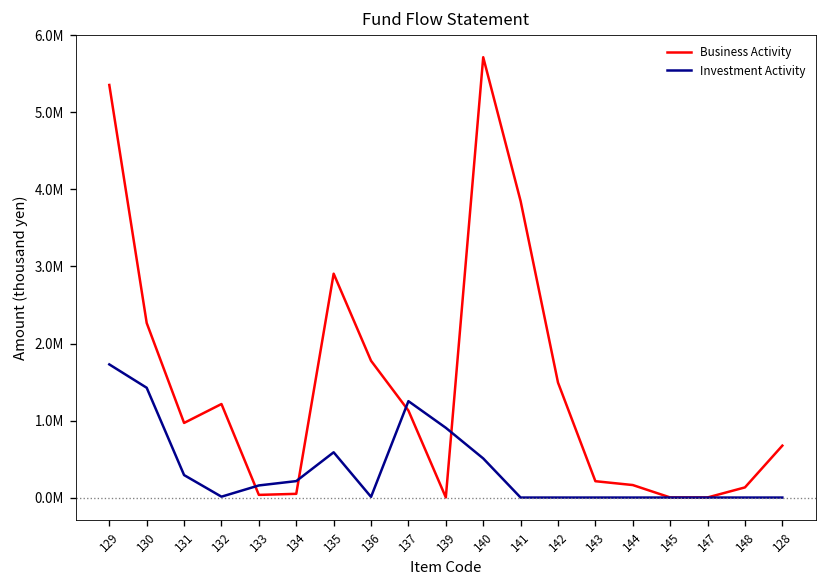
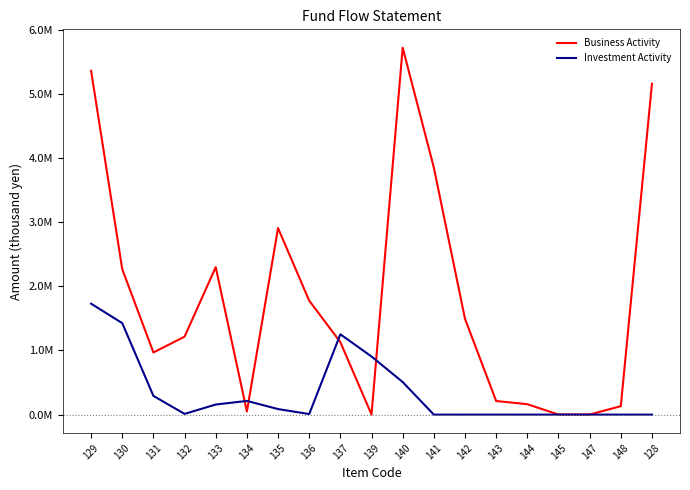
Business Activity, 133: 0 -> 2300000
Investment Activity, 135: 600000 -> 100000
Business Activity, 128: 700000 -> 5200000
